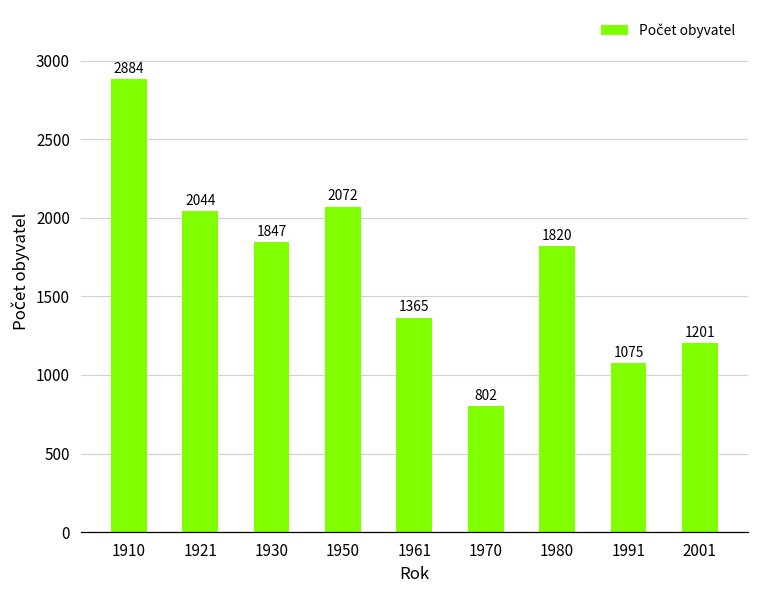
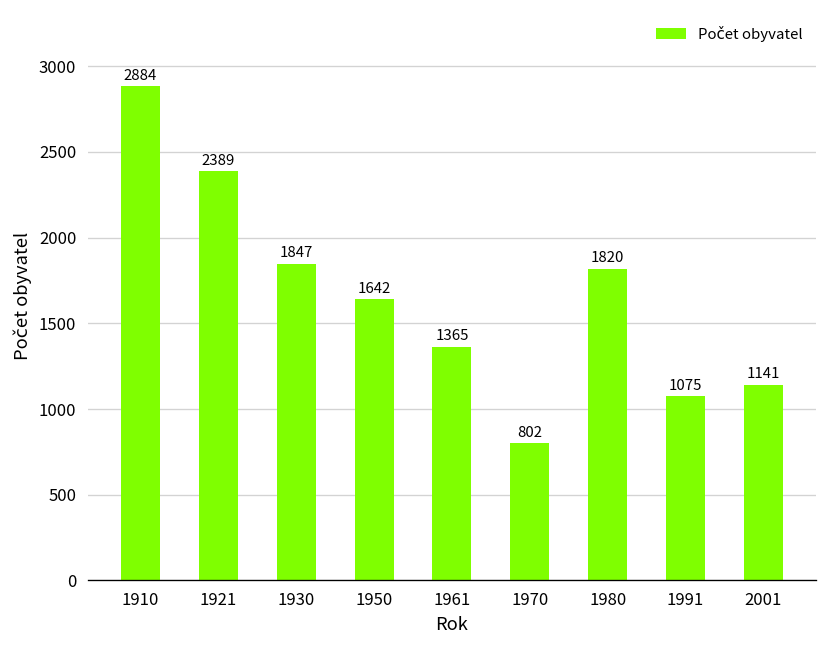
1921: 2044 -> 2389
1950: 2072 -> 1642
2001: 1201 -> 1141
